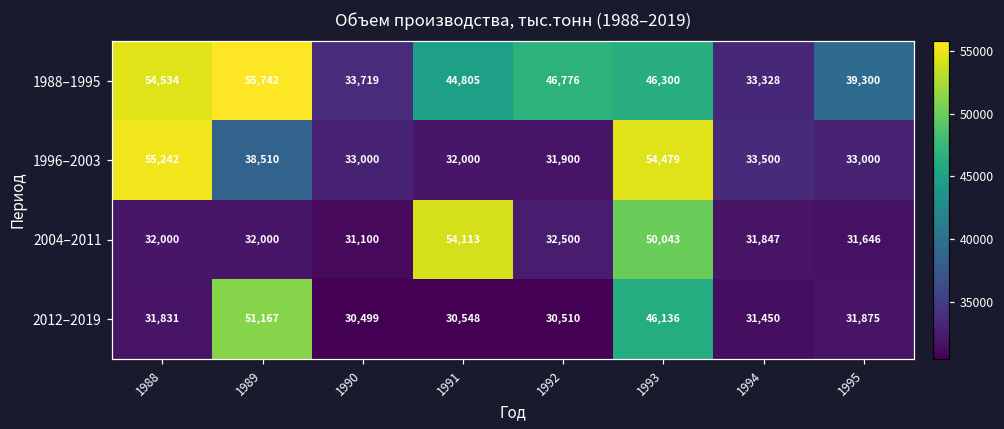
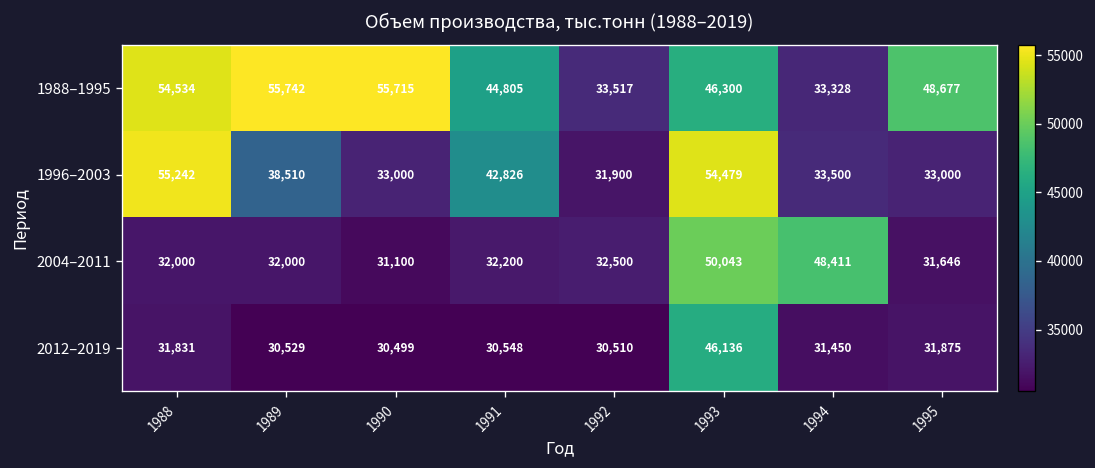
1988–1995, 1990: 33,719 -> 55,715
1988–1995, 1992: 46,776 -> 33,517
1988–1995, 1995: 39,300 -> 48,677
1996–2003, 1991: 32,000 -> 42,826
2004–2011, 1991: 54,113 -> 32,200
2004–2011, 1994: 31,847 -> 48,411
2012–2019, 1989: 51,167 -> 30,529
